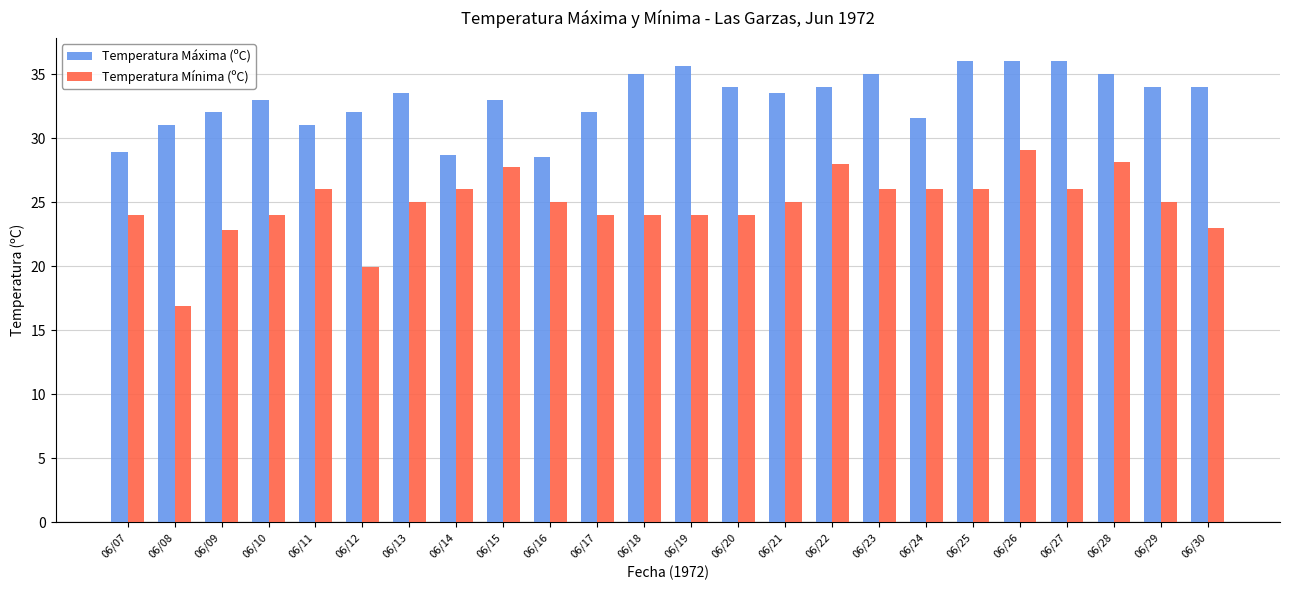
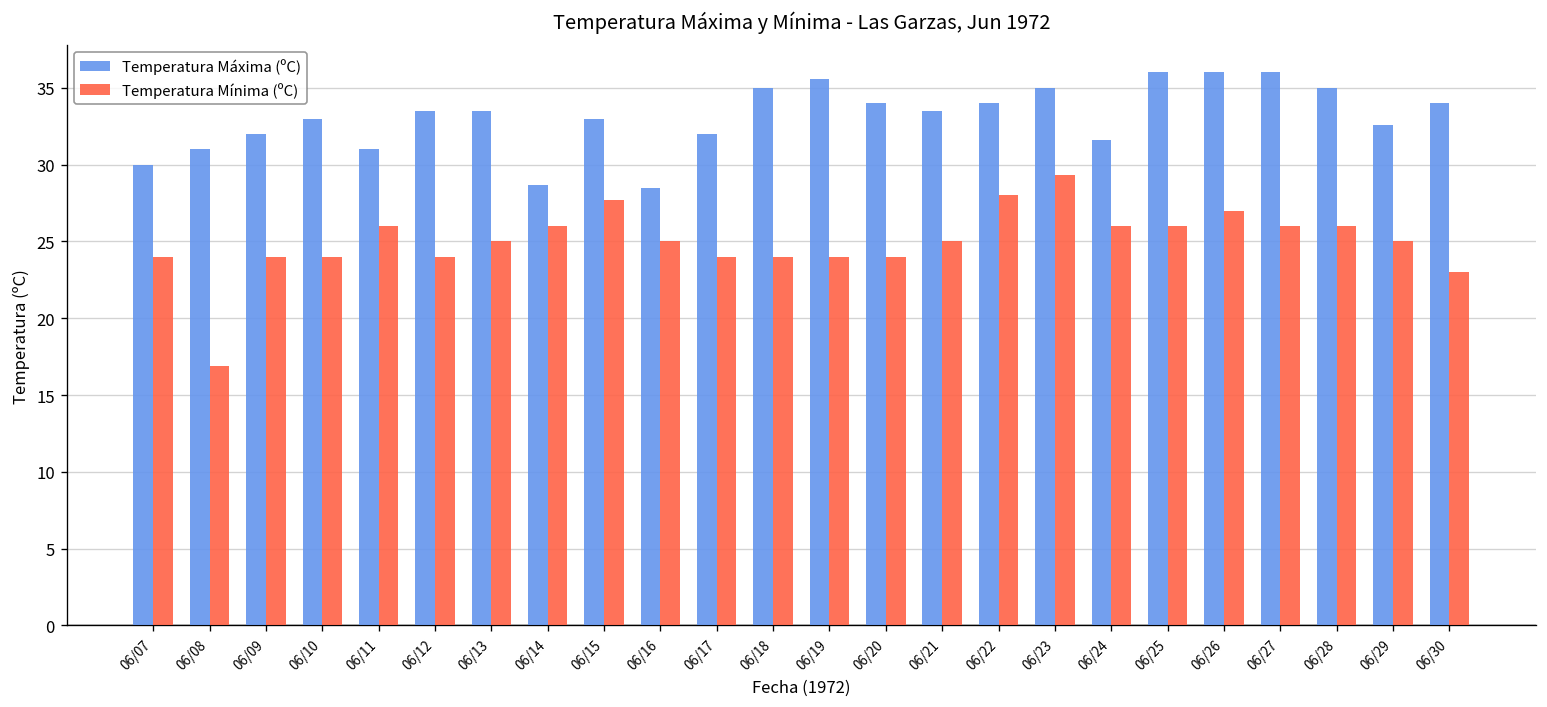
Temperatura Máxima (ºC), 06/07: 28.9 -> 30.0
Temperatura Mínima (ºC), 06/09: 22.8 -> 24.0
Temperatura Máxima (ºC), 06/12: 32.0 -> 33.5
Temperatura Mínima (ºC), 06/12: 19.9 -> 24.0
Temperatura Mínima (ºC), 06/23: 26.0 -> 29.3
Temperatura Mínima (ºC), 06/26: 29.1 -> 27.0
Temperatura Mínima (ºC), 06/28: 28.1 -> 26.0
Temperatura Máxima (ºC), 06/29: 34.0 -> 32.6
